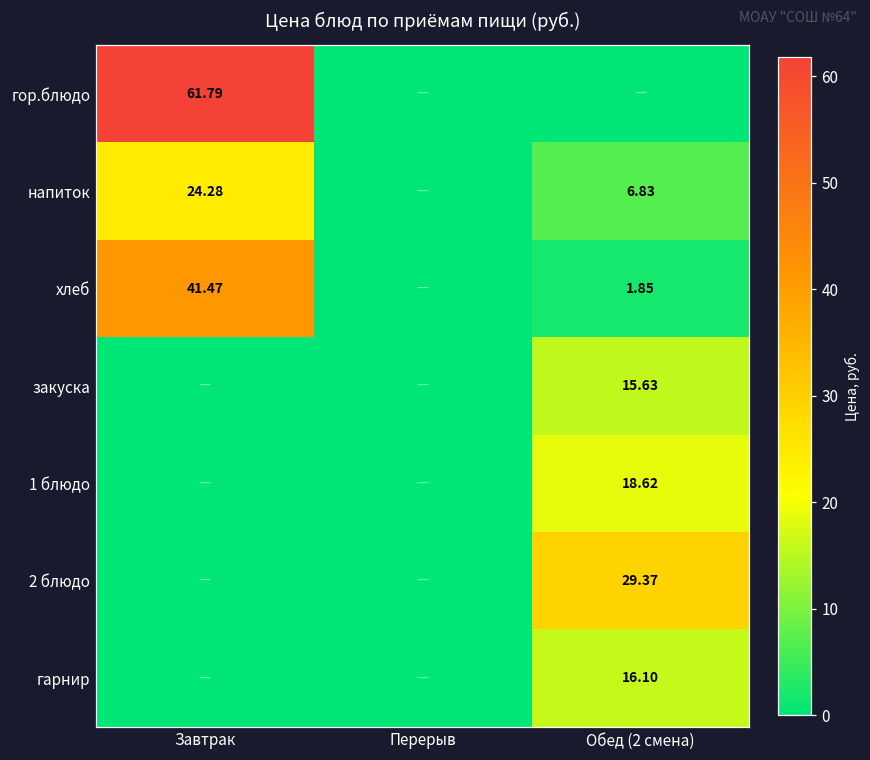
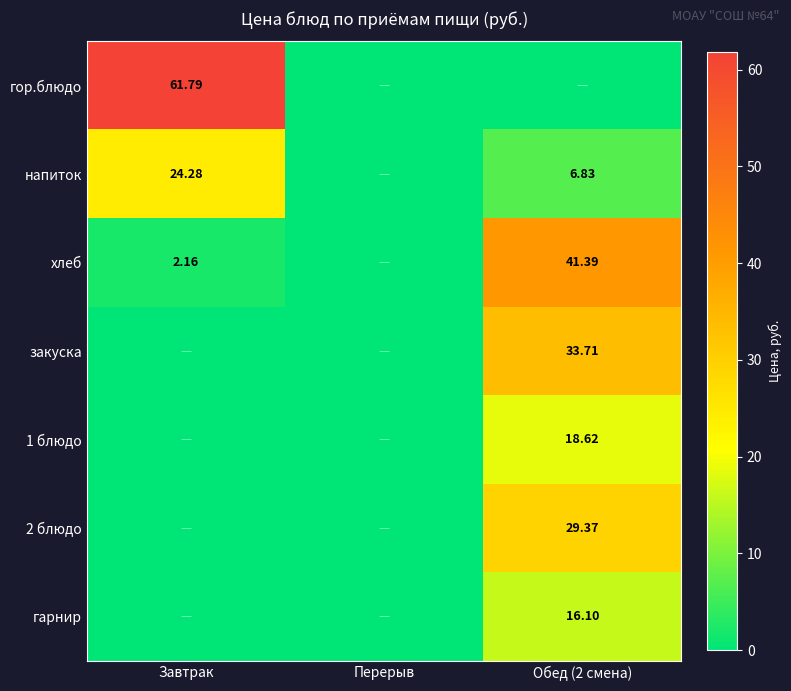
хлеб, Завтрак: 41.47 -> 2.16
хлеб, Обед (2 смена): 1.85 -> 41.39
закуска, Обед (2 смена): 15.63 -> 33.71
